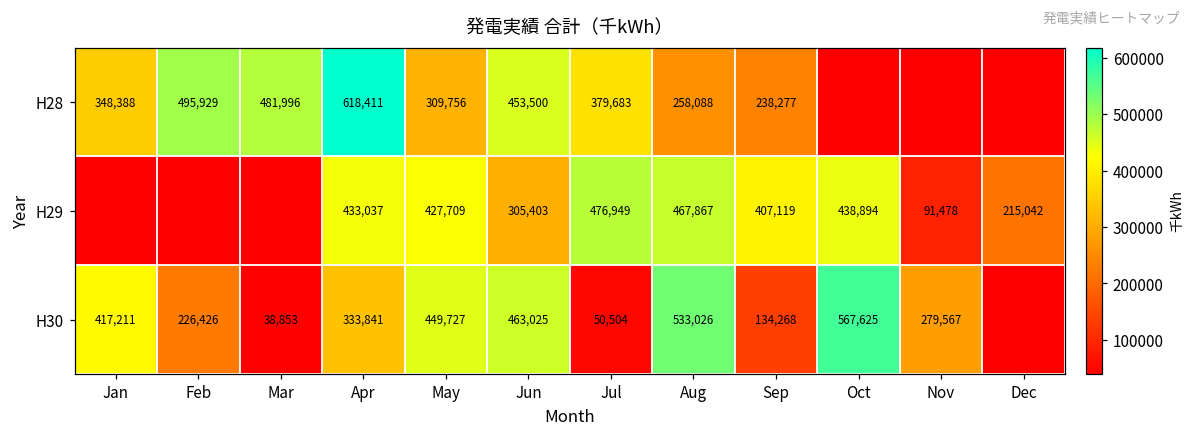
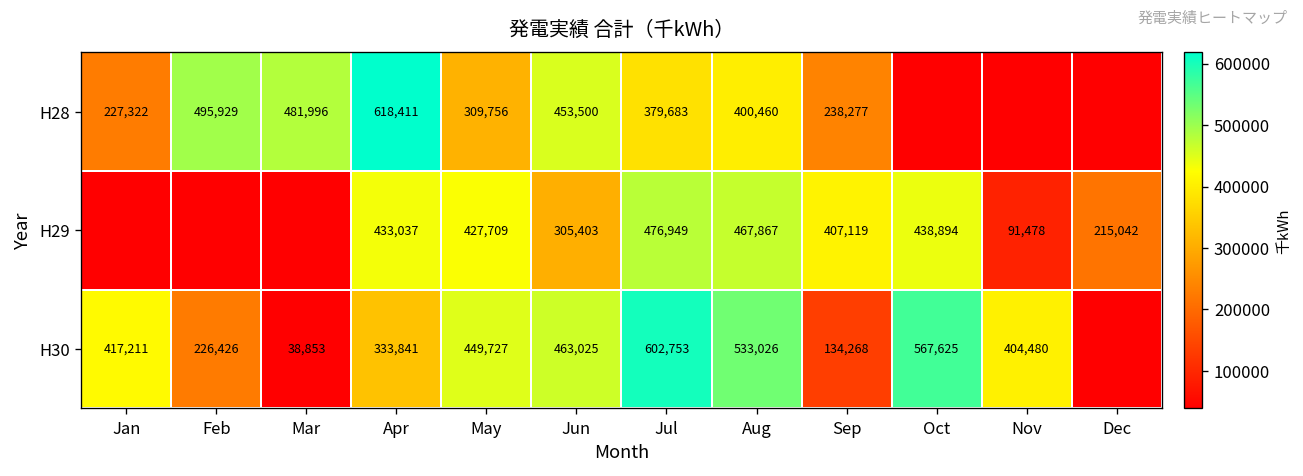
H28, Jan: 348,388 -> 227,322
H28, Aug: 258,088 -> 400,460
H30, Jul: 50,504 -> 602,753
H30, Nov: 279,567 -> 404,480
